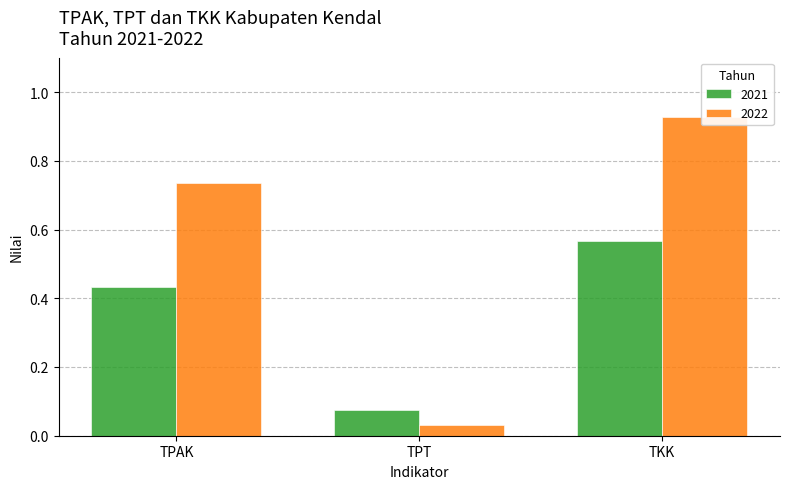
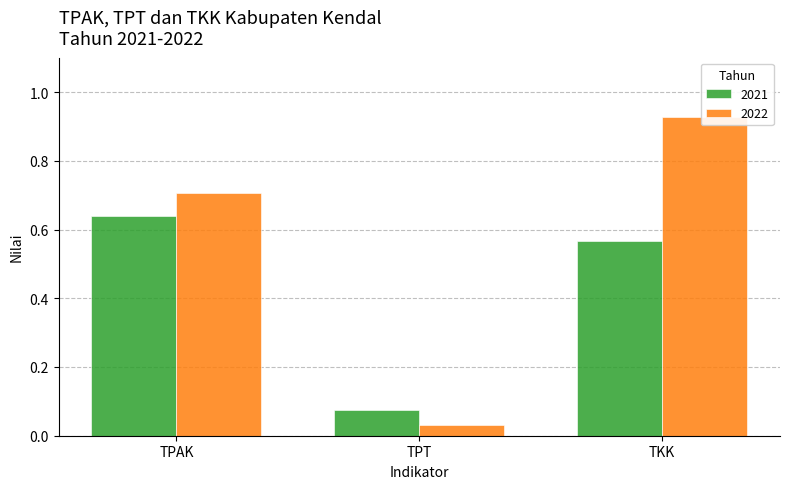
2021, TPAK: 0.43 -> 0.64
2022, TPAK: 0.73 -> 0.71
